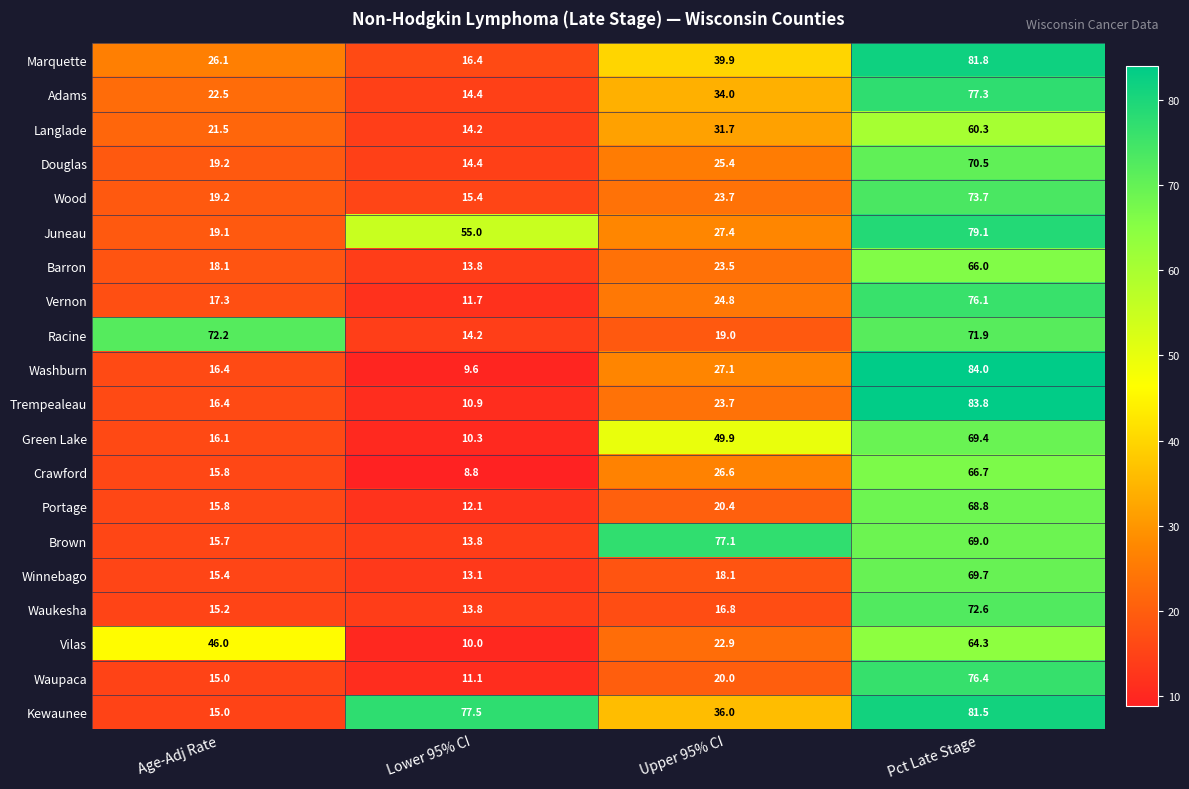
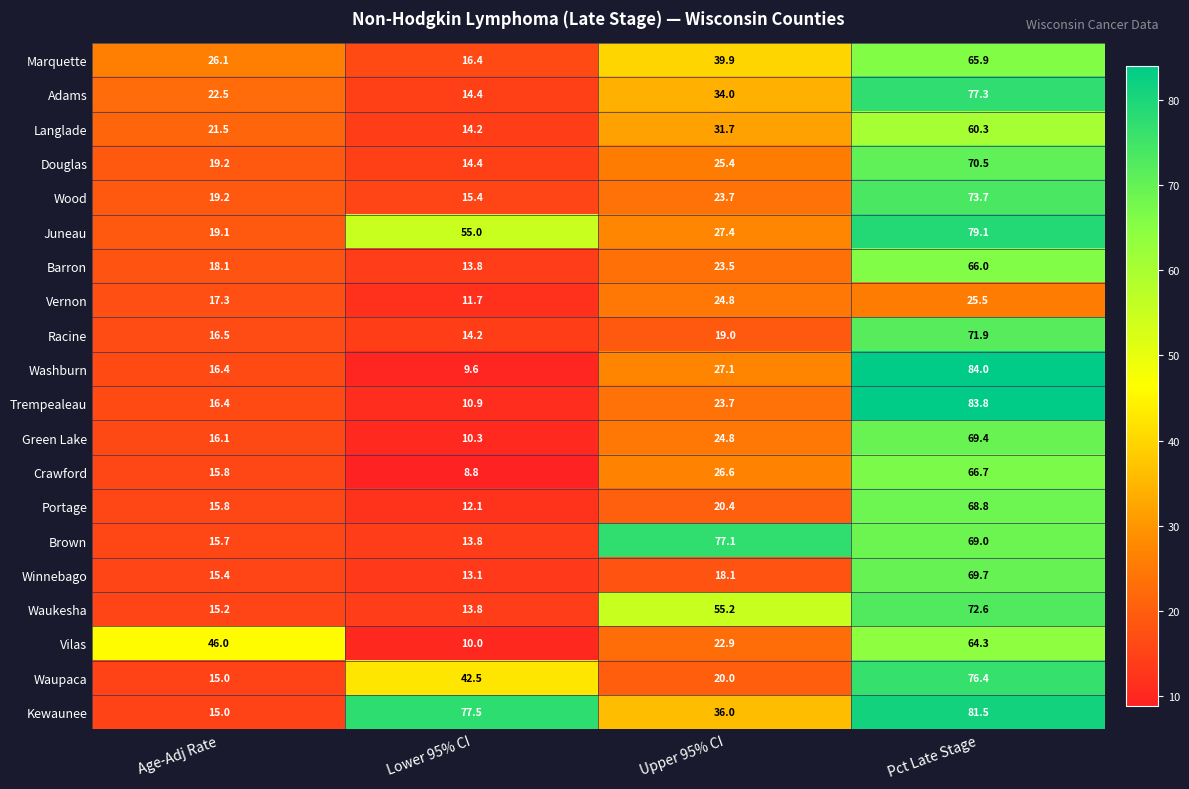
Marquette, Pct Late Stage: 81.8 -> 65.9
Vernon, Pct Late Stage: 76.1 -> 25.5
Racine, Age-Adj Rate: 72.2 -> 16.5
Green Lake, Upper 95% CI: 49.9 -> 24.8
Waukesha, Upper 95% CI: 16.8 -> 55.2
Waupaca, Lower 95% CI: 11.1 -> 42.5
